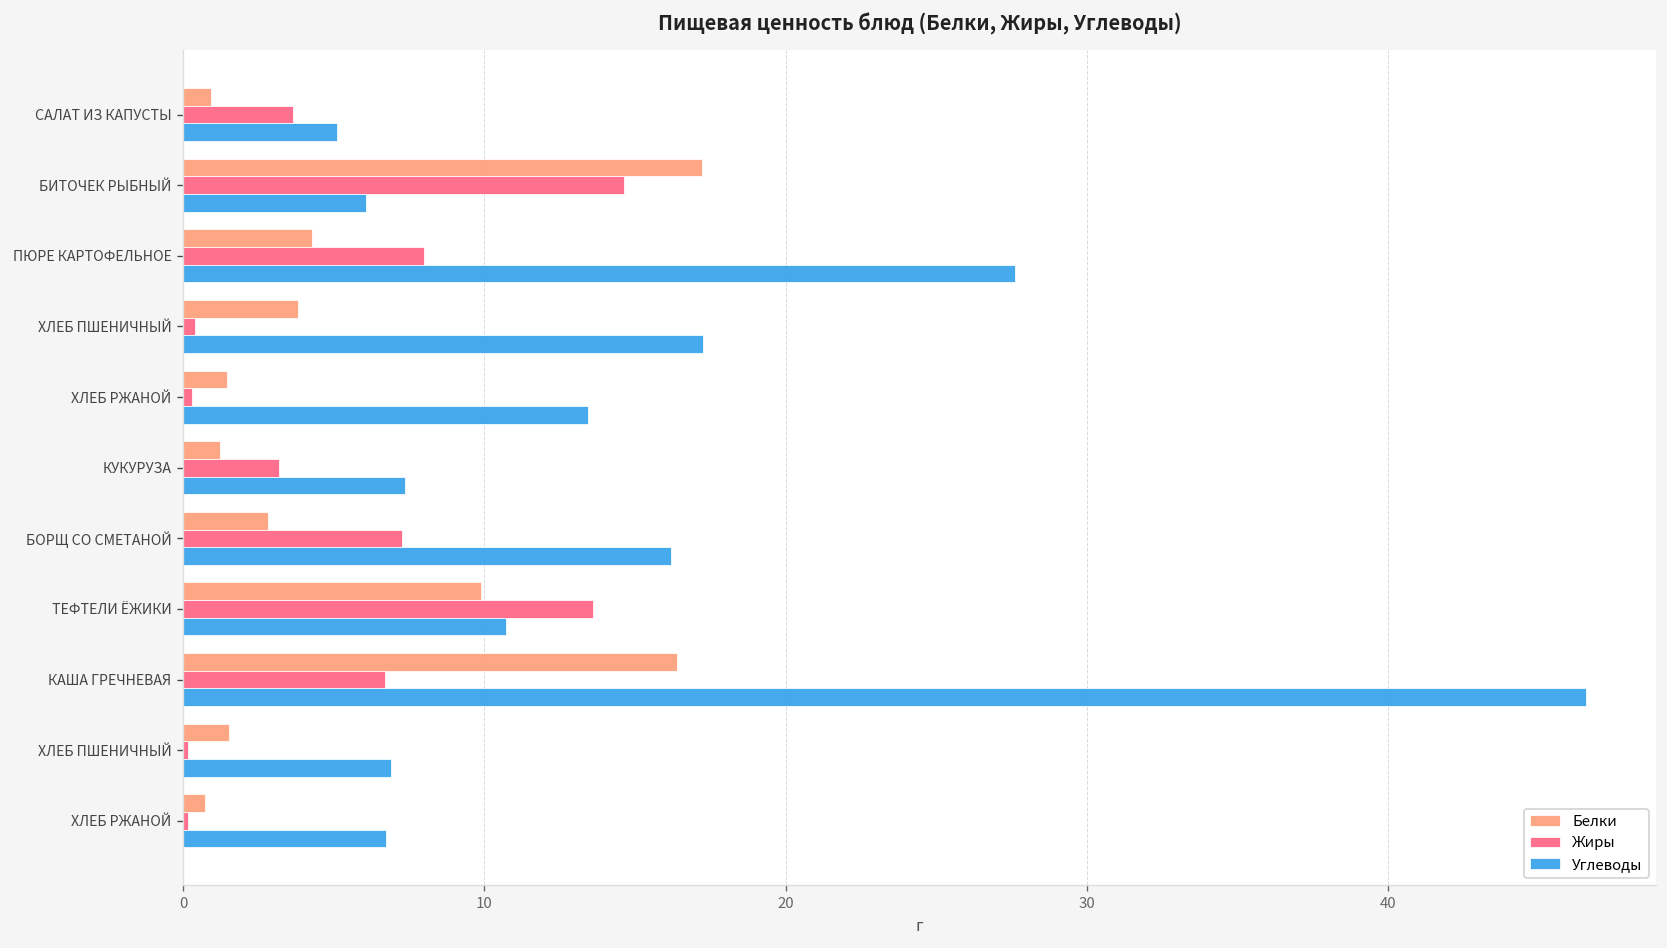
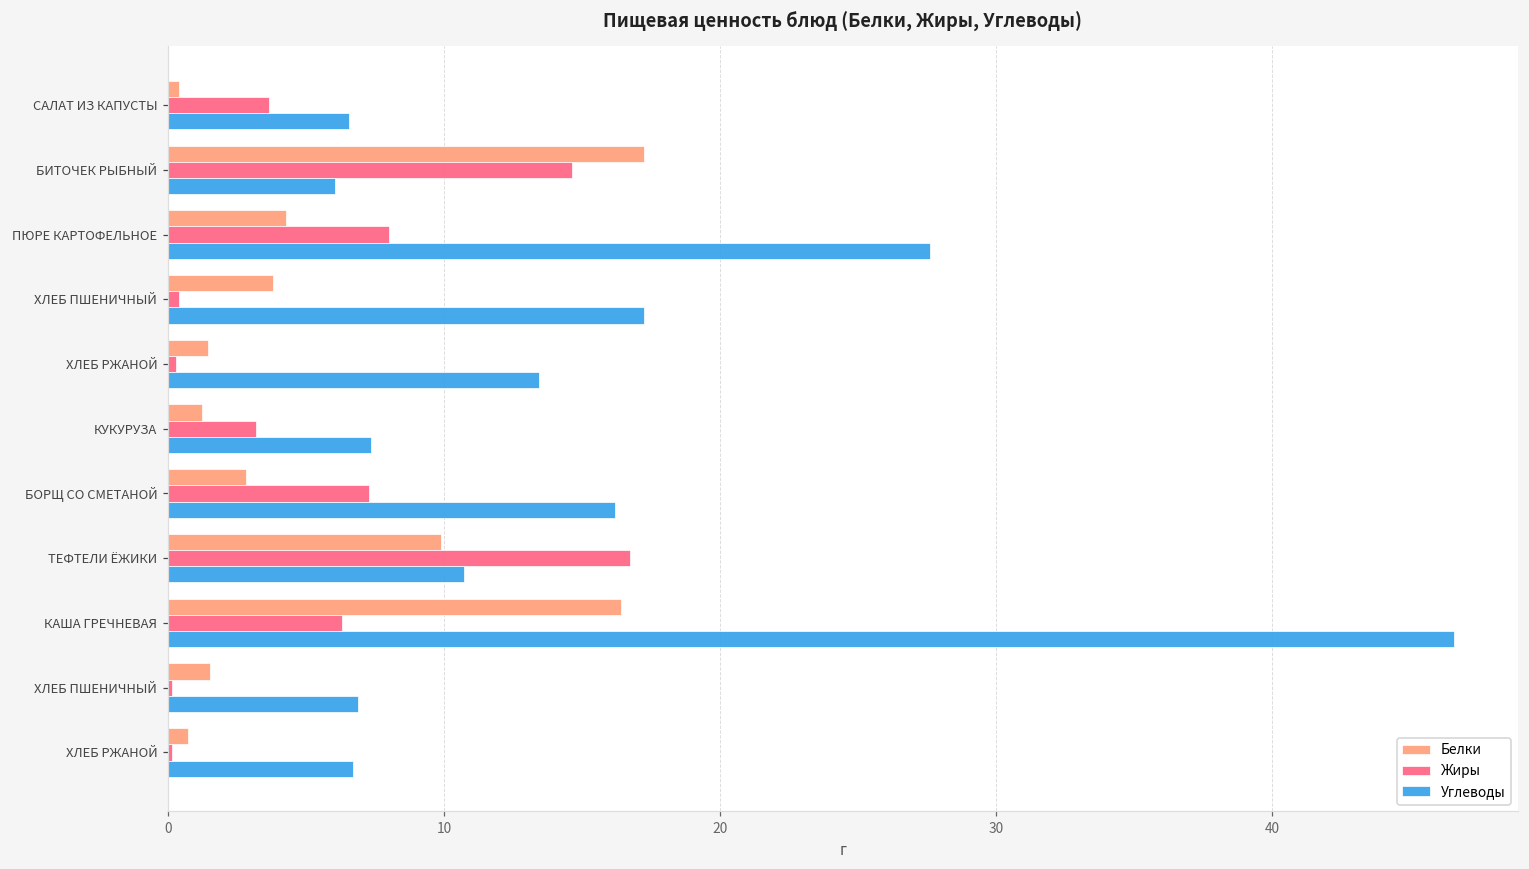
Белки, САЛАТ ИЗ КАПУСТЫ: 0.9 -> 0.4
Углеводы, САЛАТ ИЗ КАПУСТЫ: 5.1 -> 6.6
Жиры, ТЕФТЕЛИ ЁЖИКИ: 13.6 -> 16.8
Жиры, КАША ГРЕЧНЕВАЯ: 6.7 -> 6.3
